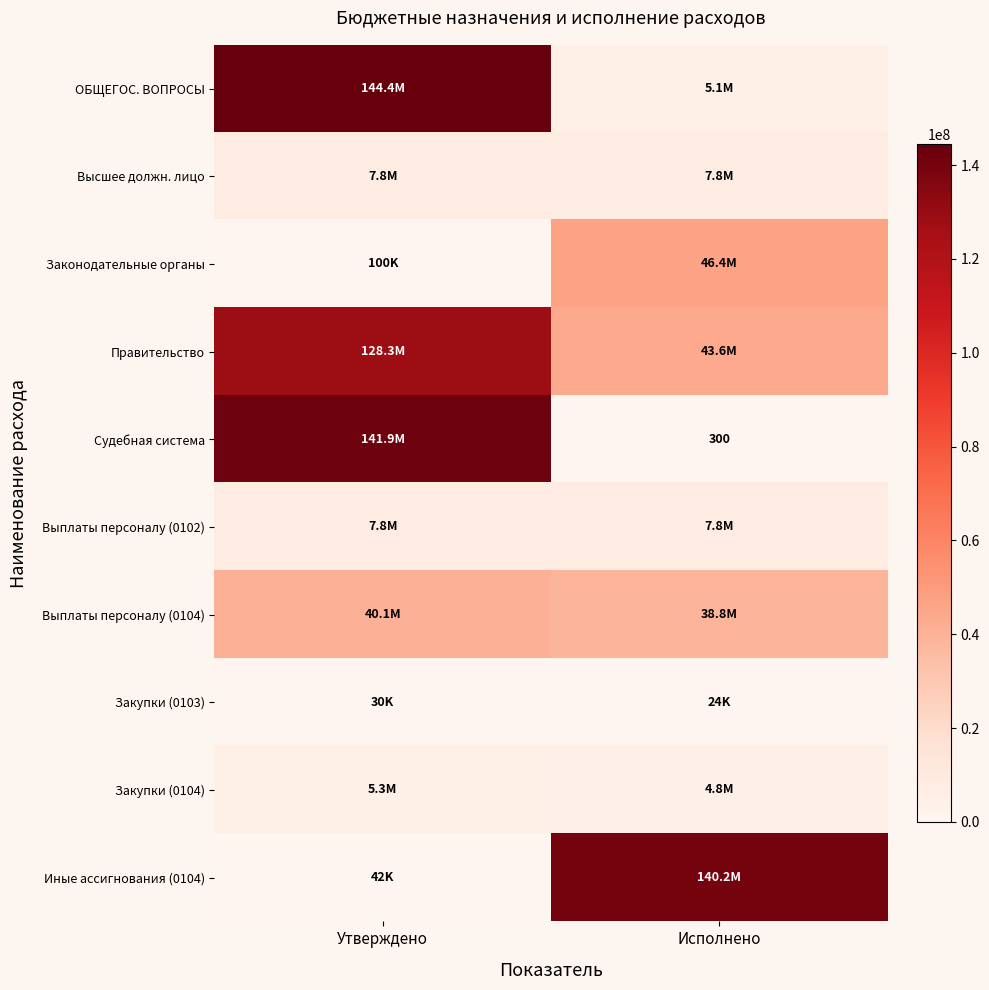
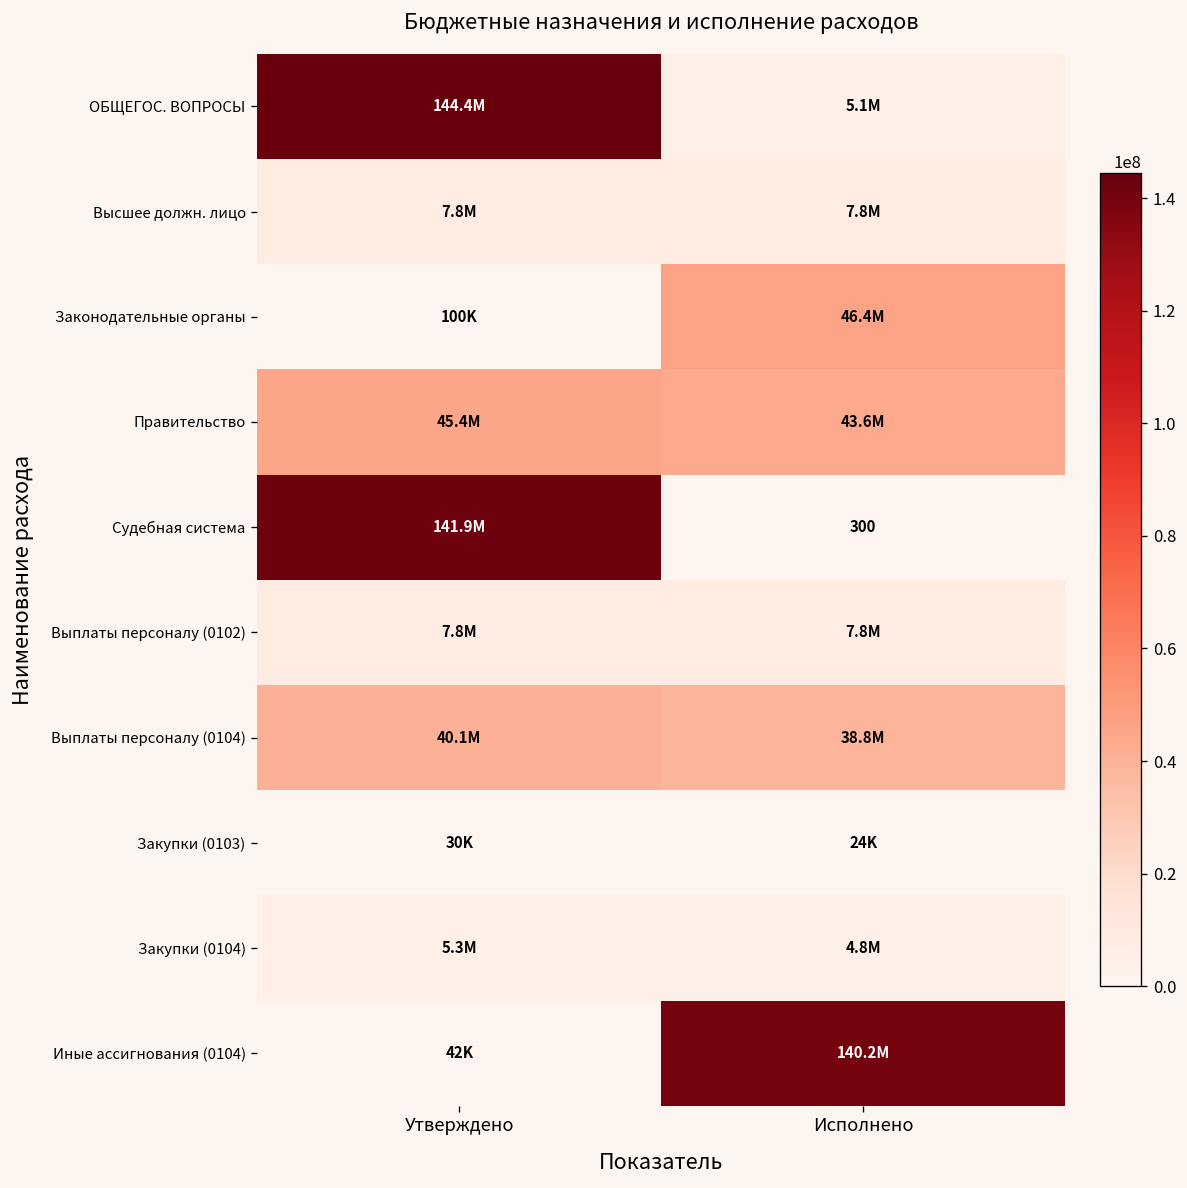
Правительство, Утверждено: 128.3M -> 45.4M
